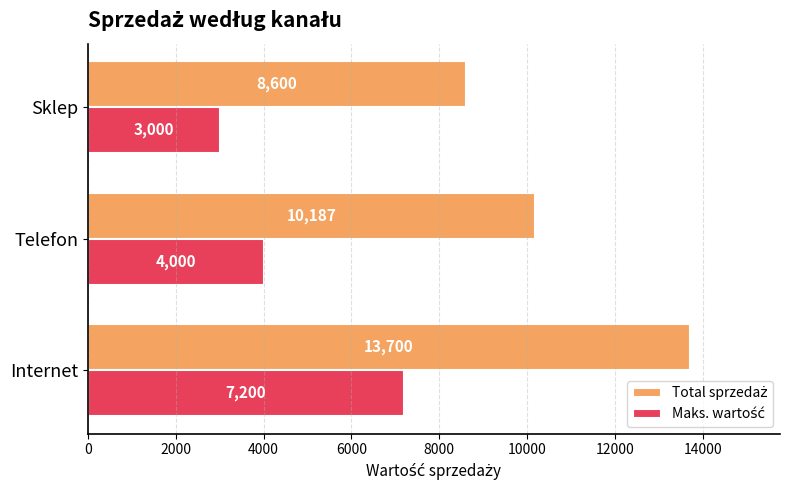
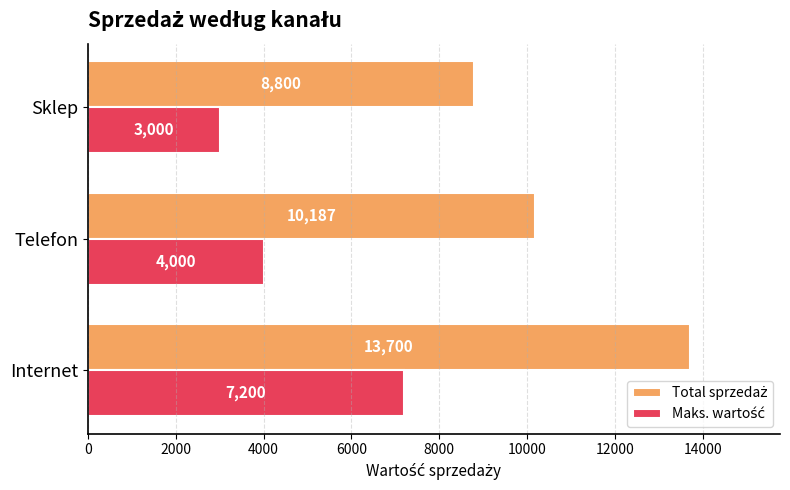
Total sprzedaż, Sklep: 8,600 -> 8,800
